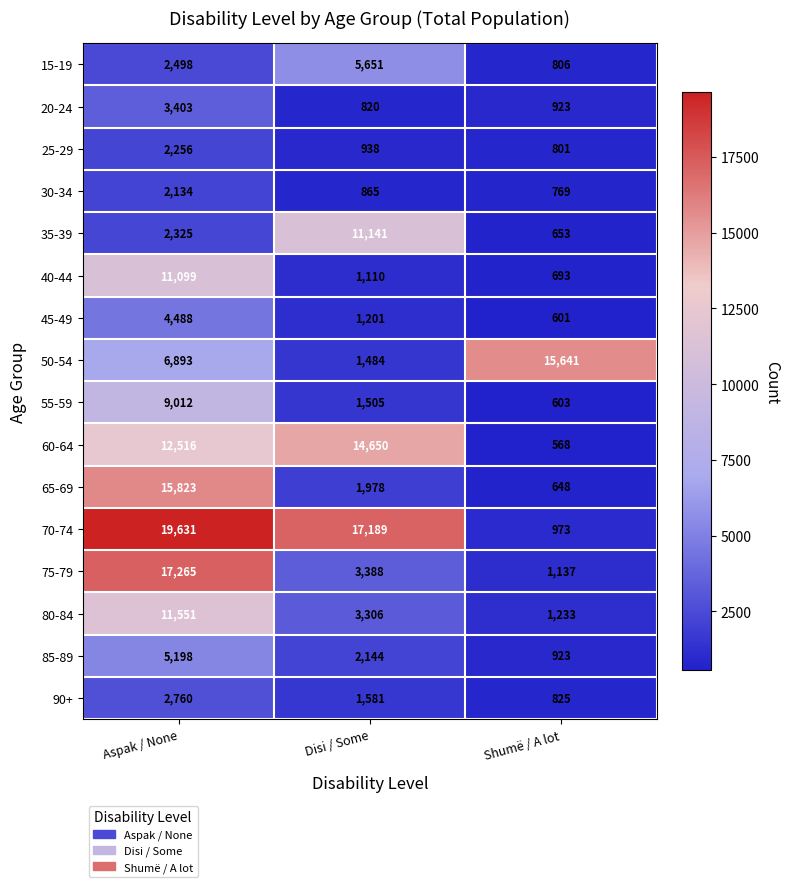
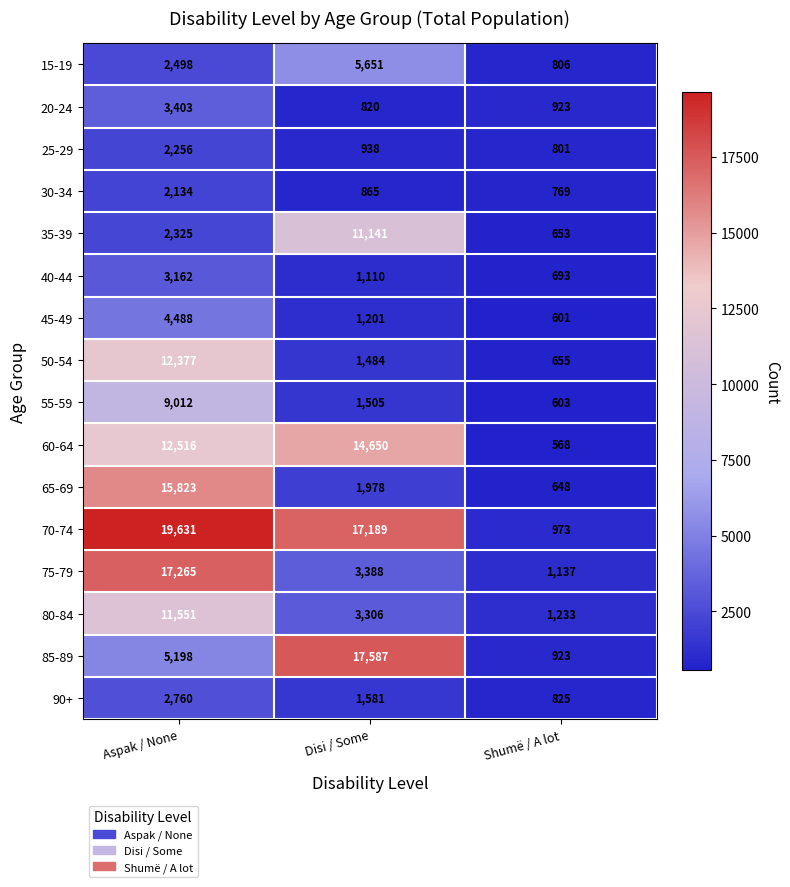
40-44, Aspak / None: 11,099 -> 3,162
50-54, Aspak / None: 6,893 -> 12,377
50-54, Shumë / A lot: 15,641 -> 655
85-89, Disi / Some: 2,144 -> 17,587
